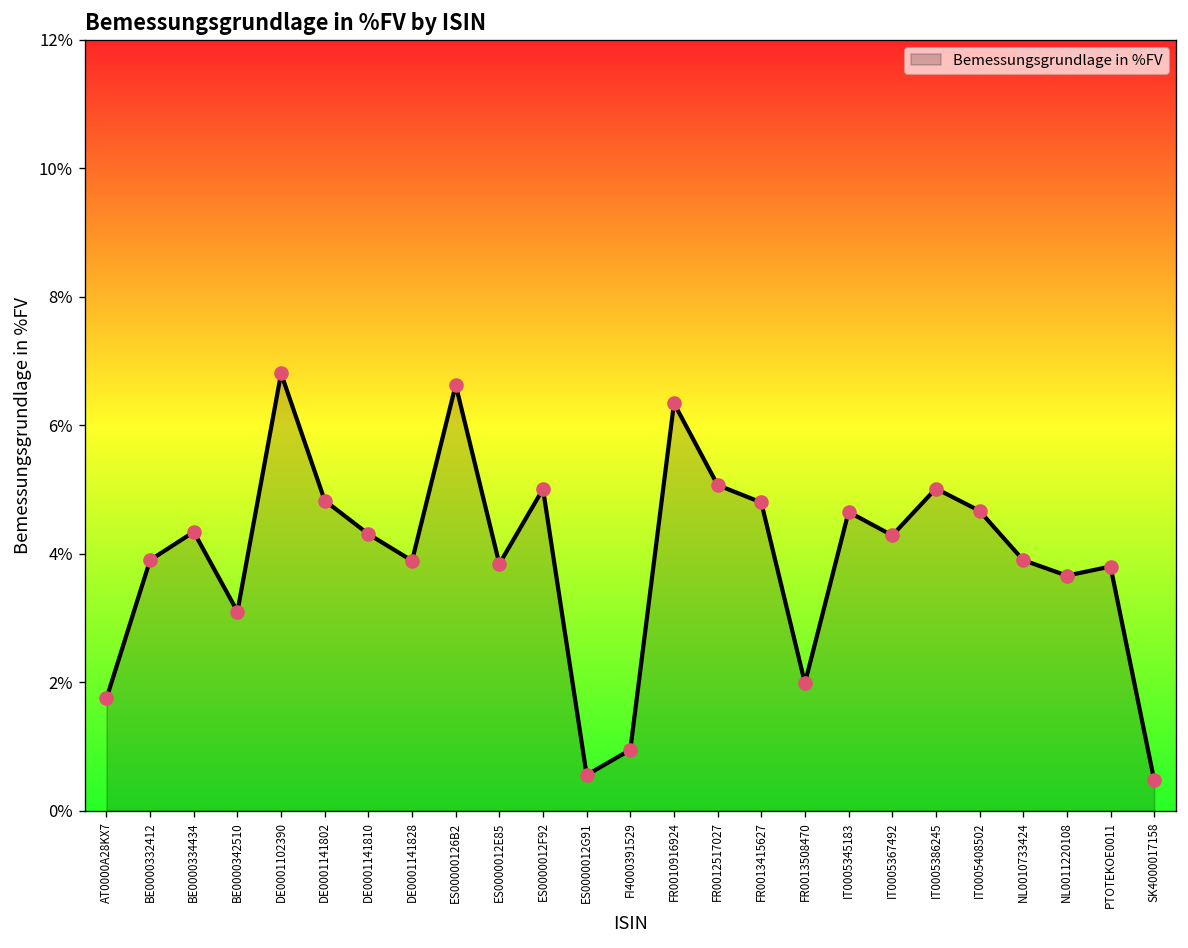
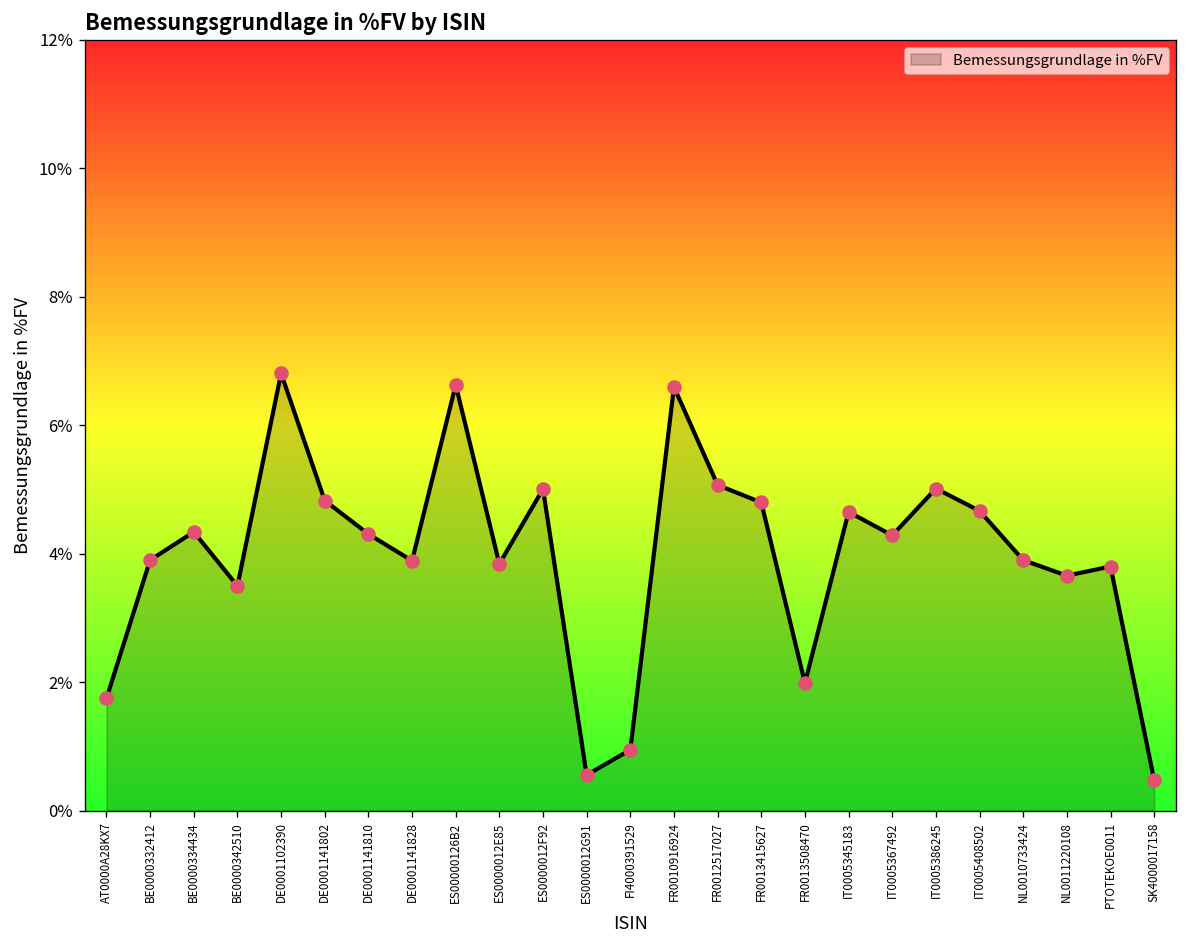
BE0000342510: 3.1% -> 3.5%
FR0010916924: 6.3% -> 6.6%
